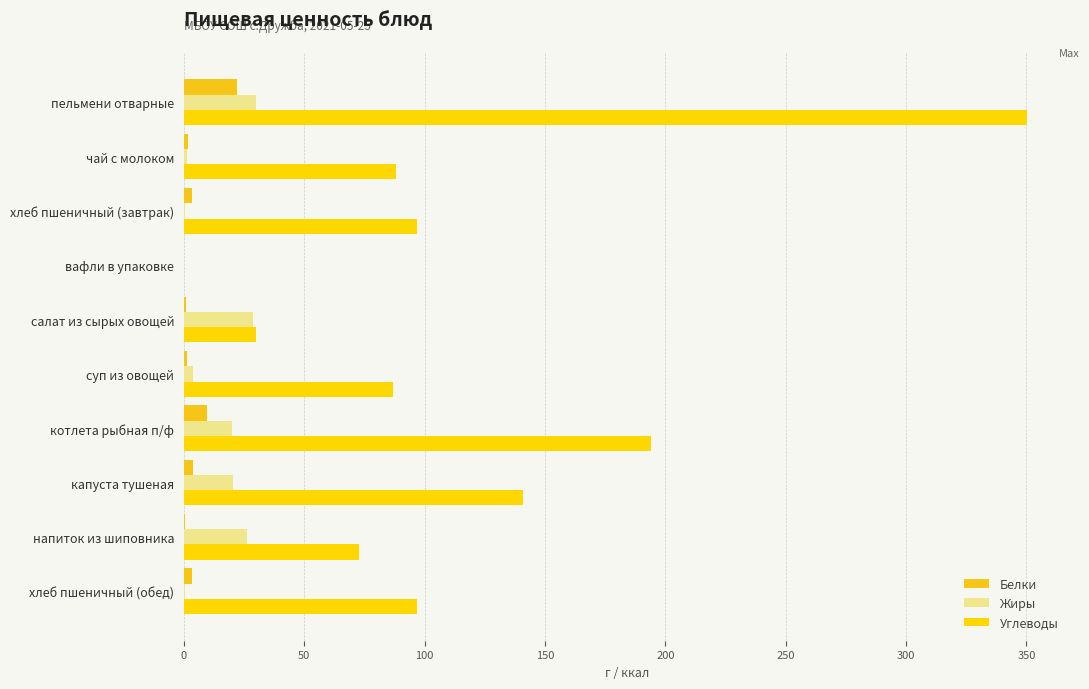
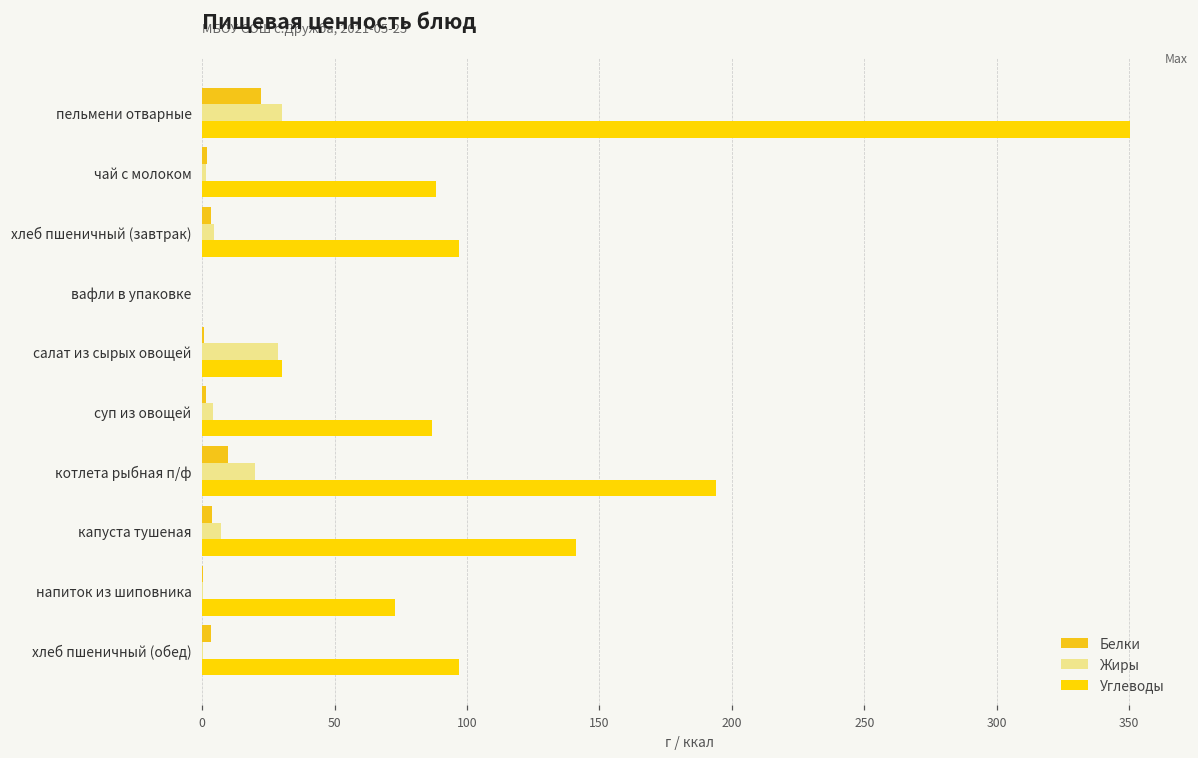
Жиры, хлеб пшеничный (завтрак): 0 -> 4
Жиры, капуста тушеная: 20 -> 7
Жиры, напиток из шиповника: 26 -> 0
